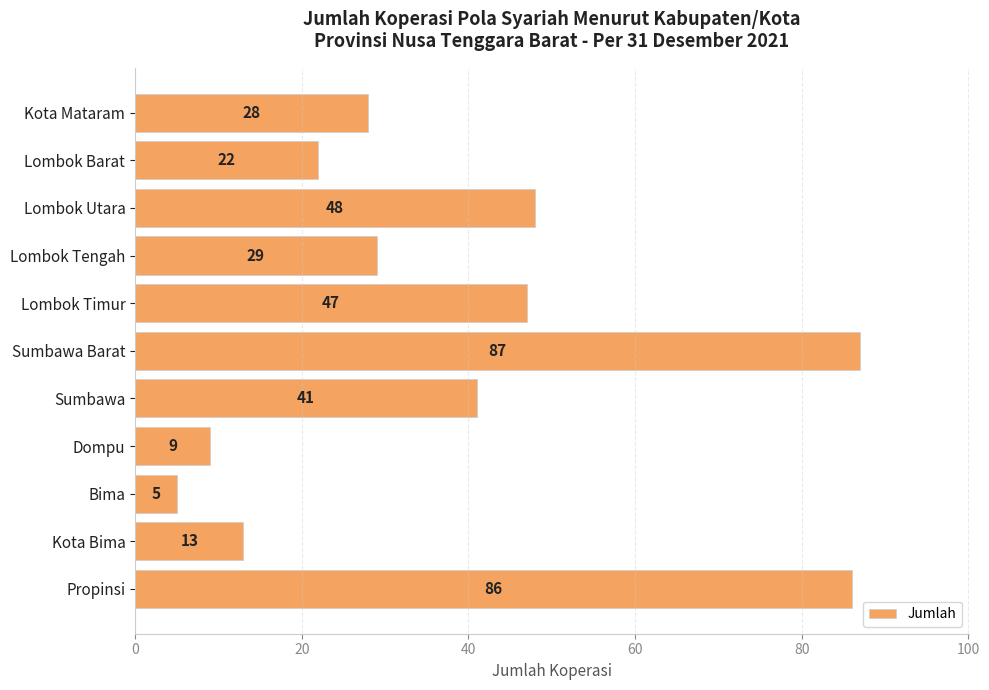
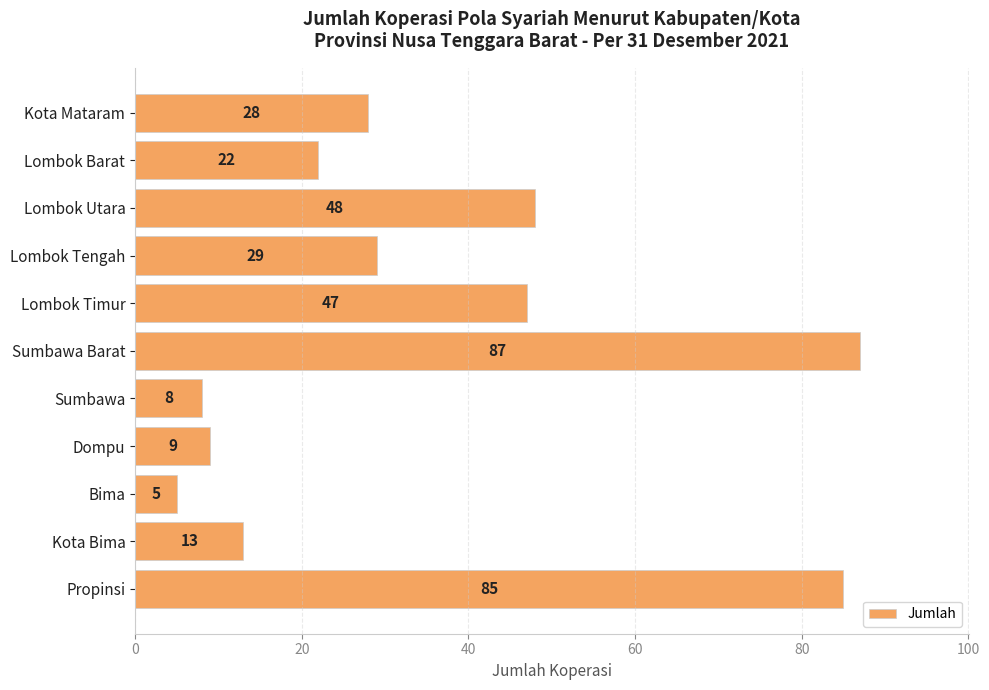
Sumbawa: 41 -> 8
Propinsi: 86 -> 85
